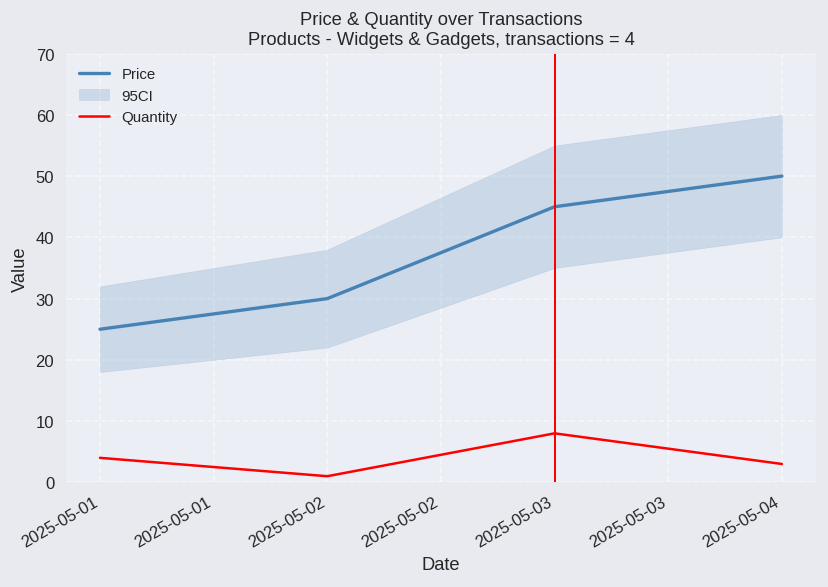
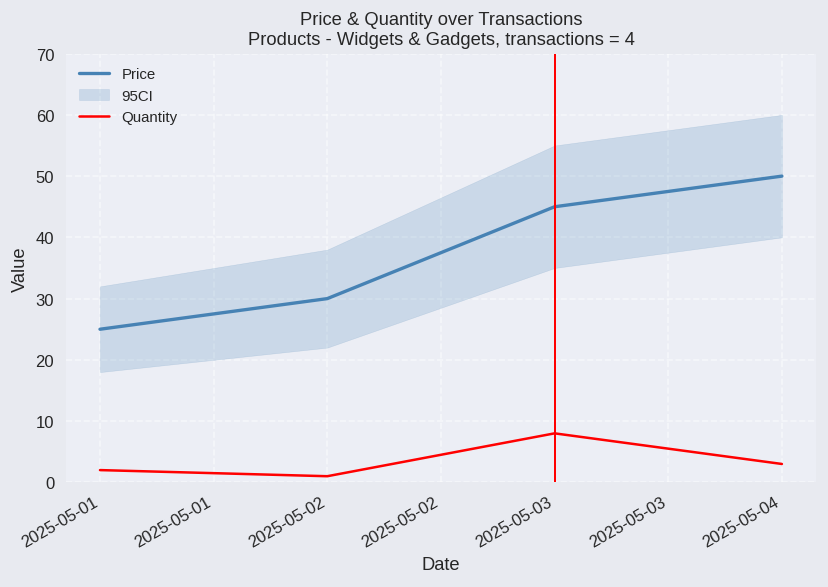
Quantity, 2025-05-01: 4 -> 2
